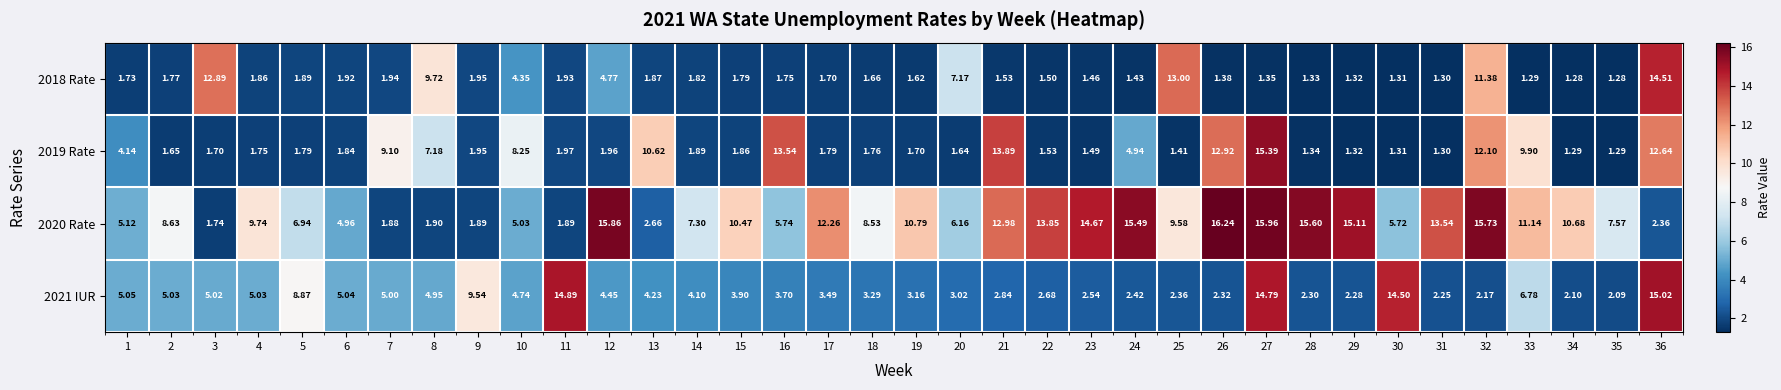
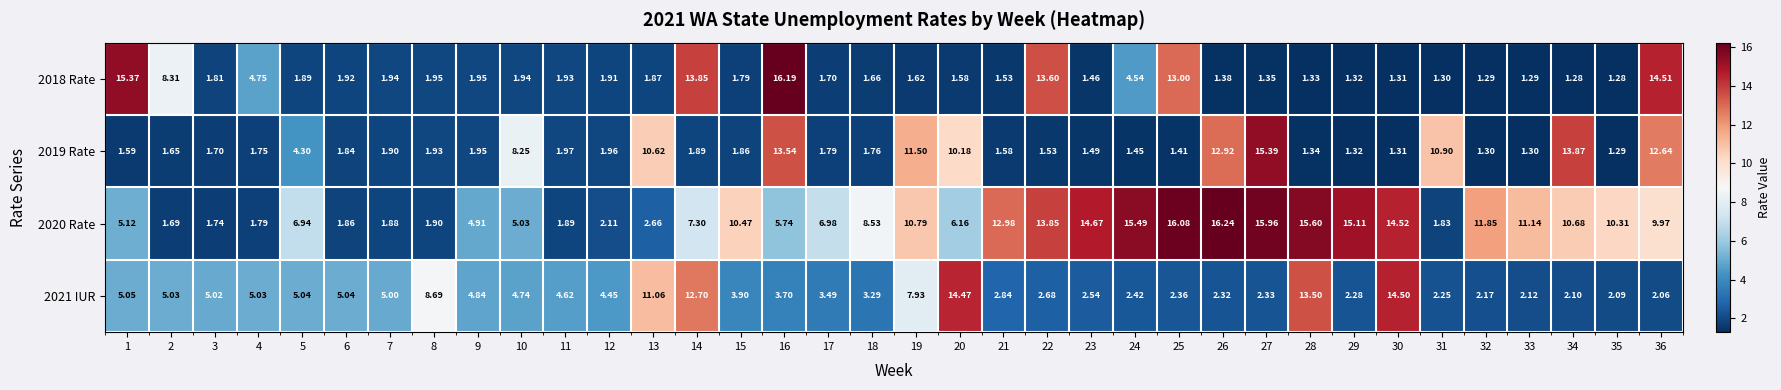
2018 Rate, 1: 1.73 -> 15.37
2018 Rate, 2: 1.77 -> 8.31
2018 Rate, 3: 12.89 -> 1.81
2018 Rate, 4: 1.86 -> 4.75
2018 Rate, 8: 9.72 -> 1.95
2018 Rate, 10: 4.35 -> 1.94
2018 Rate, 12: 4.77 -> 1.91
2018 Rate, 14: 1.82 -> 13.85
2018 Rate, 16: 1.75 -> 16.19
2018 Rate, 20: 7.17 -> 1.58
2018 Rate, 22: 1.50 -> 13.60
2018 Rate, 24: 1.43 -> 4.54
2018 Rate, 32: 11.38 -> 1.29
2019 Rate, 1: 4.14 -> 1.59
2019 Rate, 5: 1.79 -> 4.30
2019 Rate, 7: 9.10 -> 1.90
2019 Rate, 8: 7.18 -> 1.93
2019 Rate, 19: 1.70 -> 11.50
2019 Rate, 20: 1.64 -> 10.18
2019 Rate, 21: 13.89 -> 1.58
2019 Rate, 24: 4.94 -> 1.45
2019 Rate, 31: 1.30 -> 10.90
2019 Rate, 32: 12.10 -> 1.30
2019 Rate, 33: 9.90 -> 1.30
2019 Rate, 34: 1.29 -> 13.87
2020 Rate, 2: 8.63 -> 1.69
2020 Rate, 4: 9.74 -> 1.79
2020 Rate, 6: 4.96 -> 1.86
2020 Rate, 9: 1.89 -> 4.91
2020 Rate, 12: 15.86 -> 2.11
2020 Rate, 17: 12.26 -> 6.98
2020 Rate, 25: 9.58 -> 16.08
2020 Rate, 30: 5.72 -> 14.52
2020 Rate, 31: 13.54 -> 1.83
2020 Rate, 32: 15.73 -> 11.85
2020 Rate, 35: 7.57 -> 10.31
2020 Rate, 36: 2.36 -> 9.97
2021 IUR, 5: 8.87 -> 5.04
2021 IUR, 8: 4.95 -> 8.69
2021 IUR, 9: 9.54 -> 4.84
2021 IUR, 11: 14.89 -> 4.62
2021 IUR, 13: 4.23 -> 11.06
2021 IUR, 14: 4.10 -> 12.70
2021 IUR, 19: 3.16 -> 7.93
2021 IUR, 20: 3.02 -> 14.47
2021 IUR, 27: 14.79 -> 2.33
2021 IUR, 28: 2.30 -> 13.50
2021 IUR, 33: 6.78 -> 2.12
2021 IUR, 36: 15.02 -> 2.06
